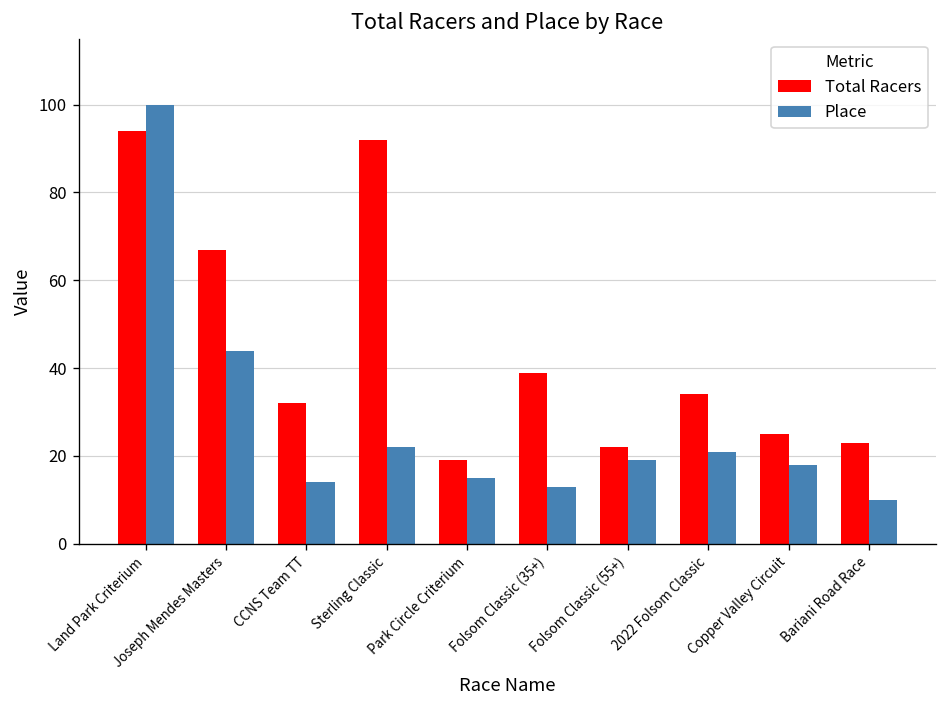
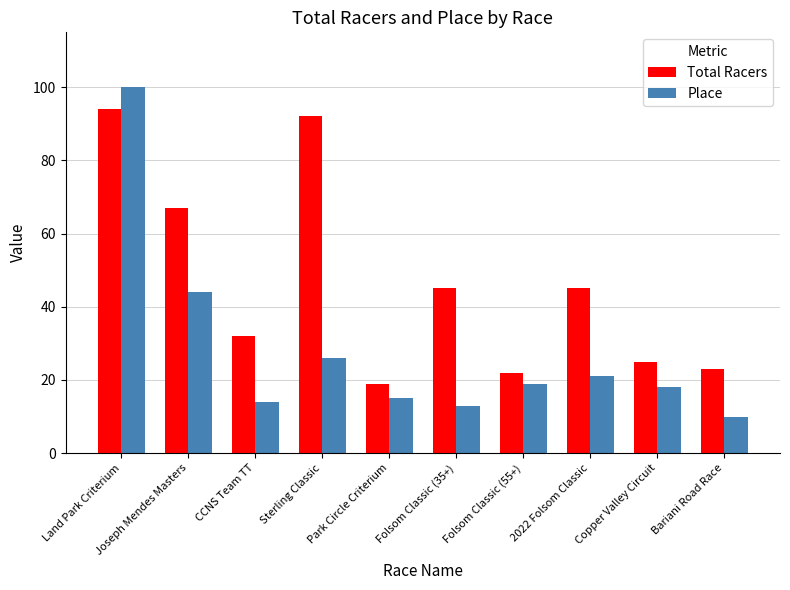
Place, Sterling Classic: 22 -> 26
Total Racers, Folsom Classic (35+): 39 -> 45
Total Racers, 2022 Folsom Classic: 34 -> 45
